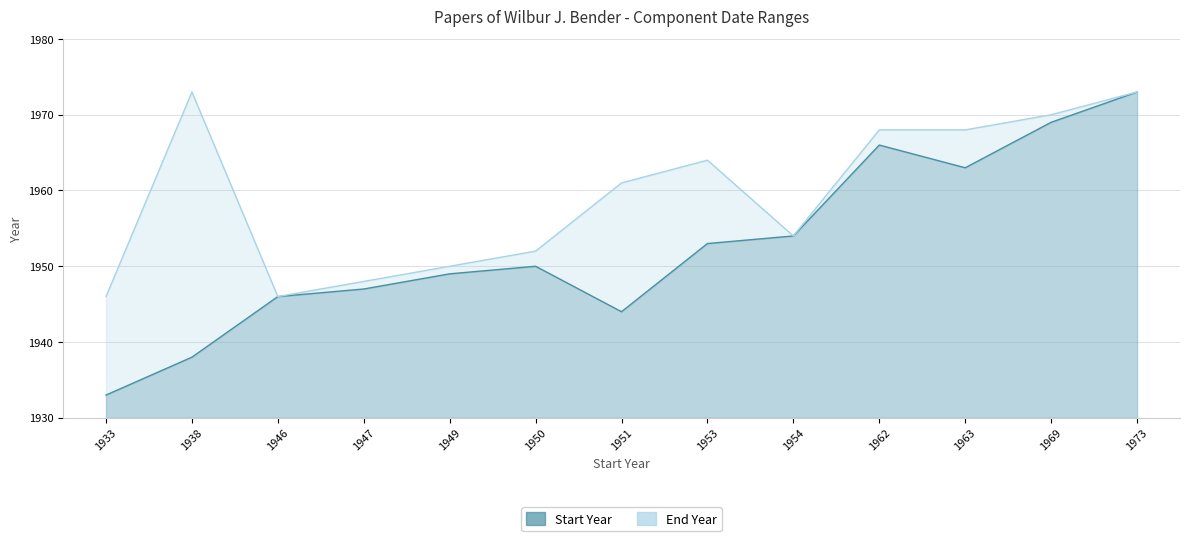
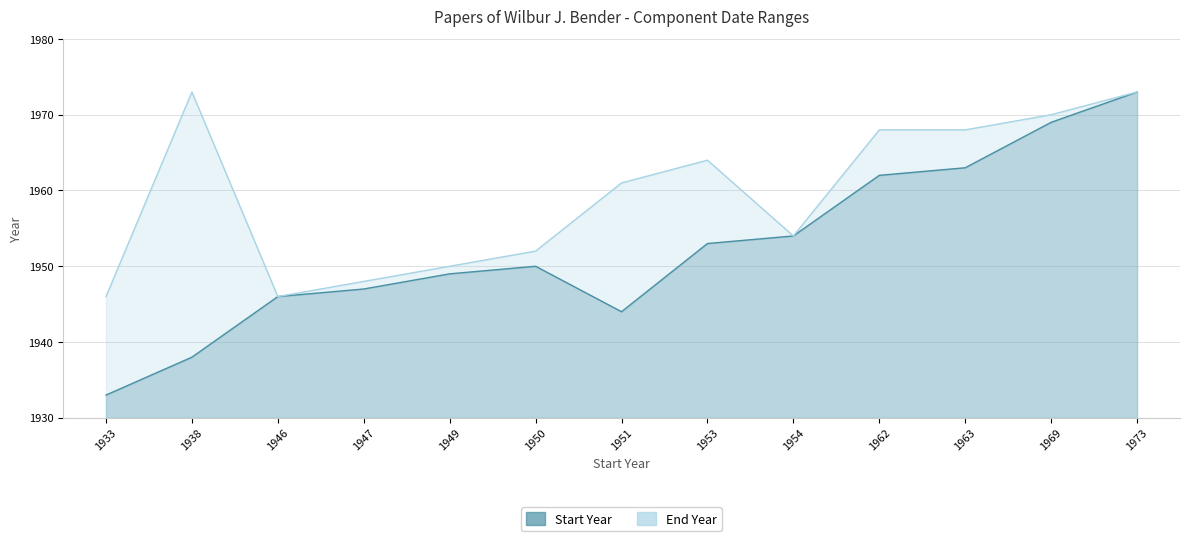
Start Year, 1962: 1966 -> 1962
